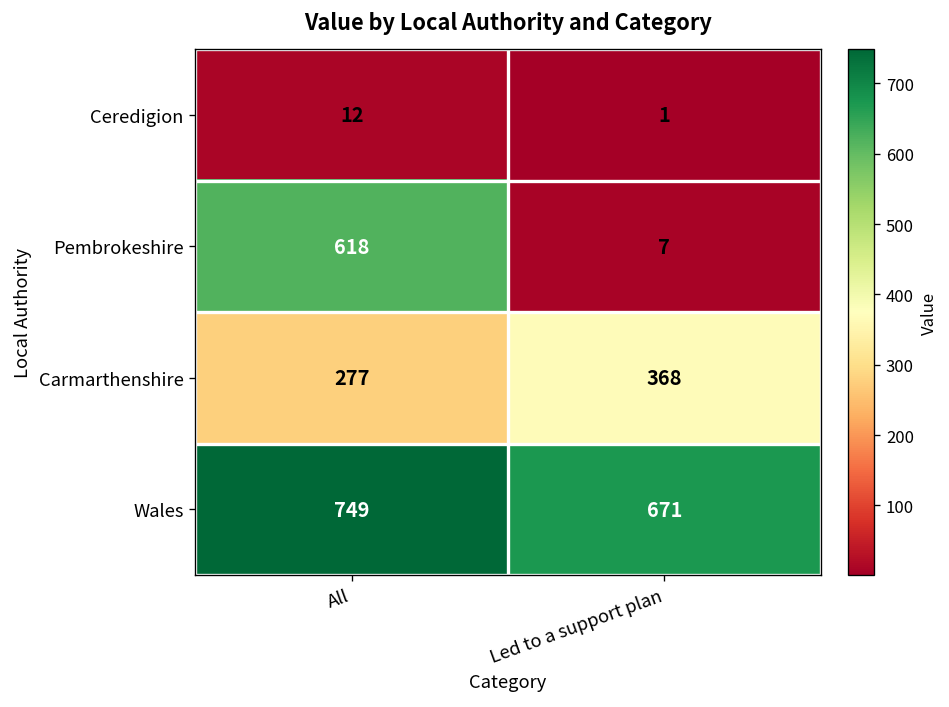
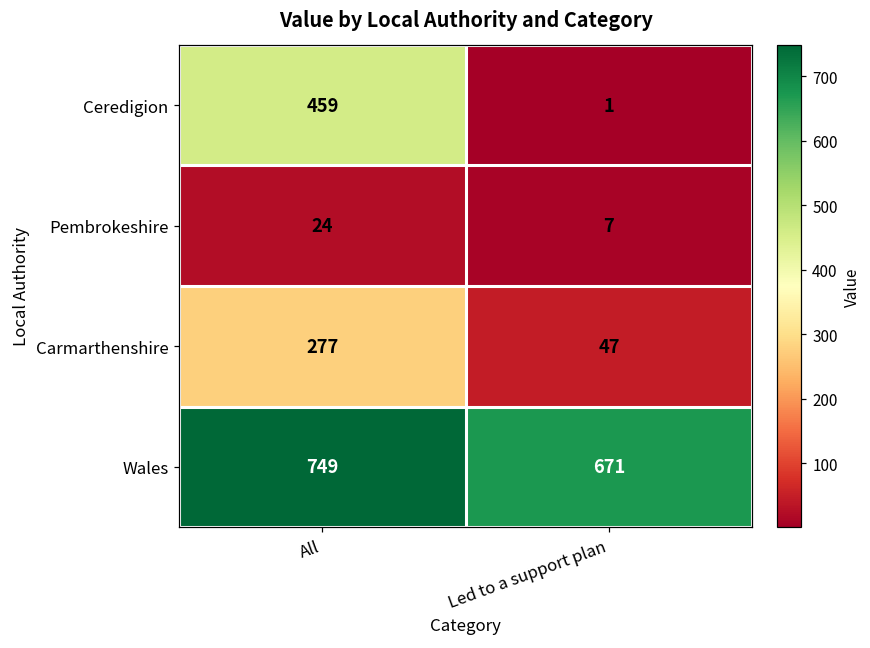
Ceredigion, All: 12 -> 459
Pembrokeshire, All: 618 -> 24
Carmarthenshire, Led to a support plan: 368 -> 47
